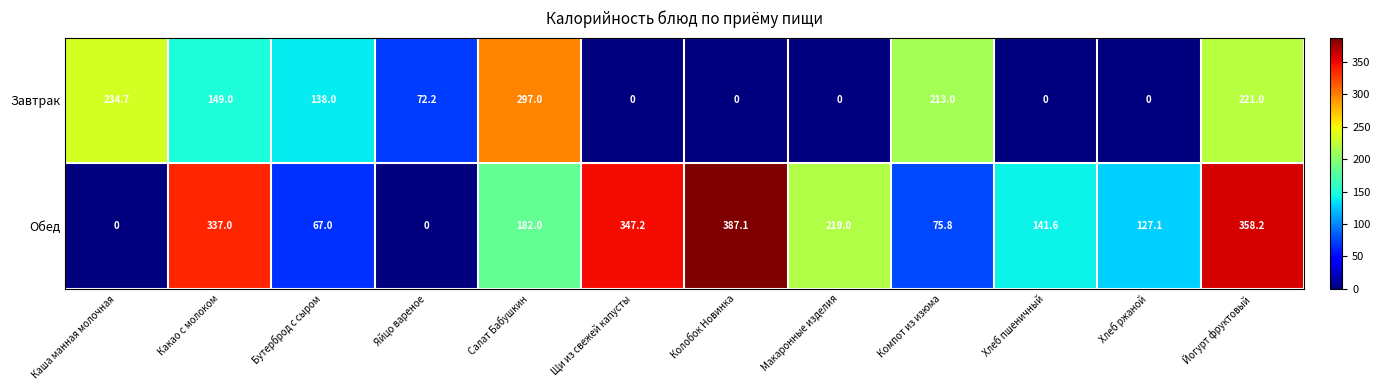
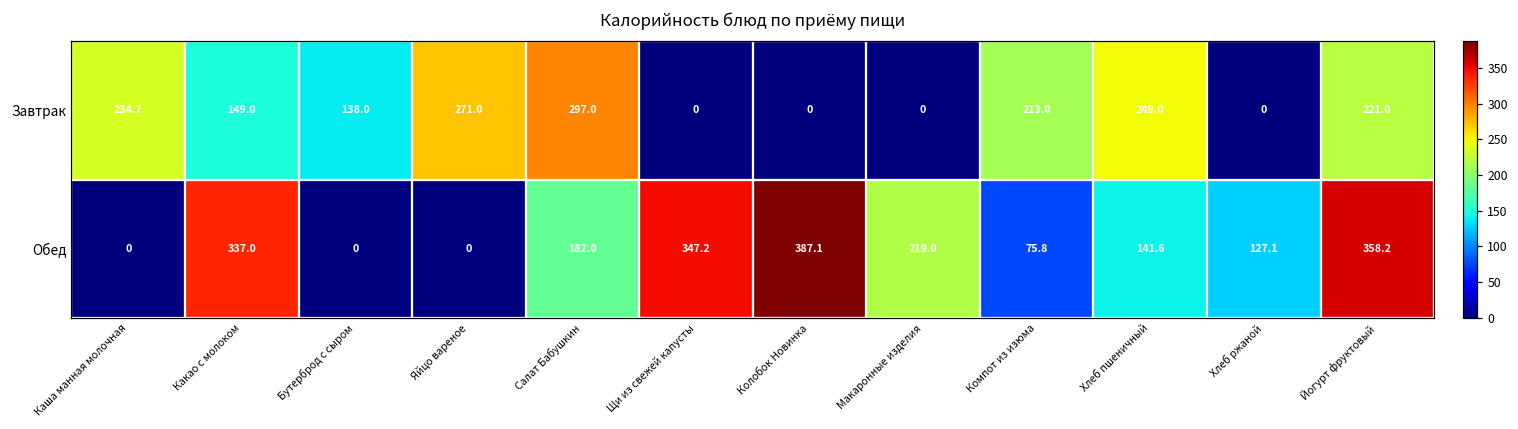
Завтрак, Яйцо вареное: 72.2 -> 271.0
Завтрак, Хлеб пшеничный: 0 -> 249.0
Обед, Бутерброд с сыром: 67.0 -> 0
